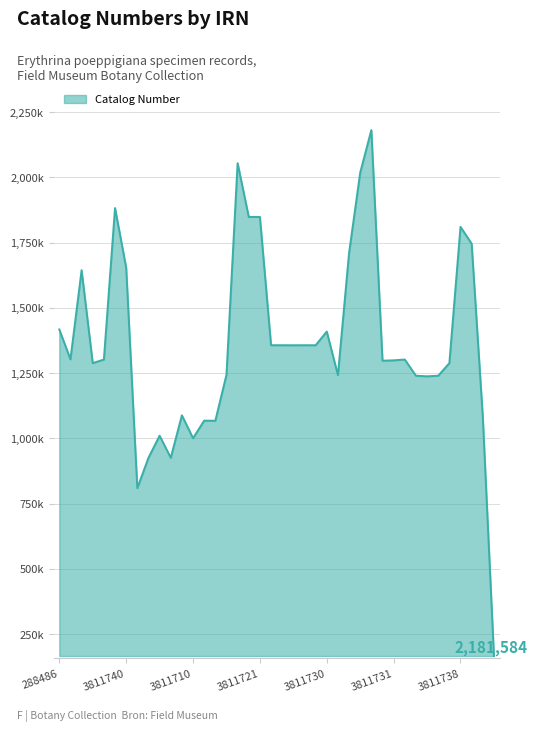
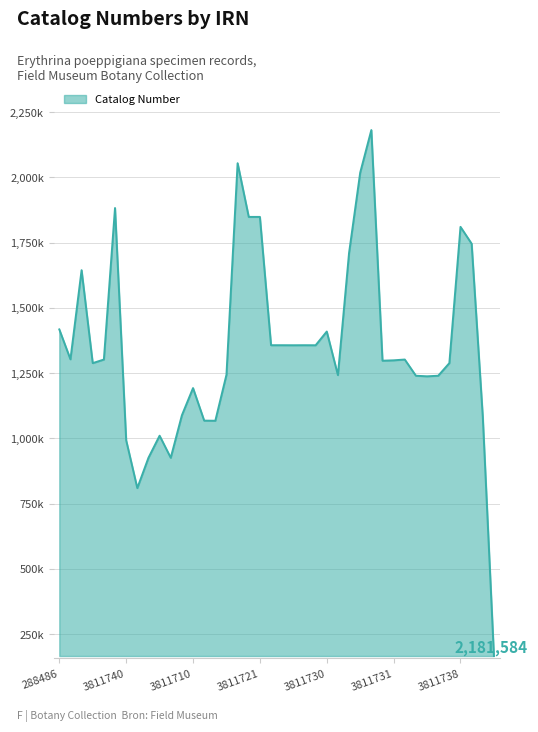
3811740: 1,650,000 -> 990,000
3811710: 1,000,000 -> 1,190,000
